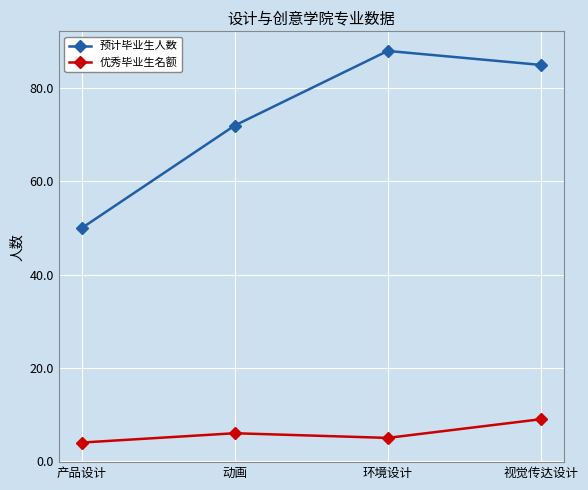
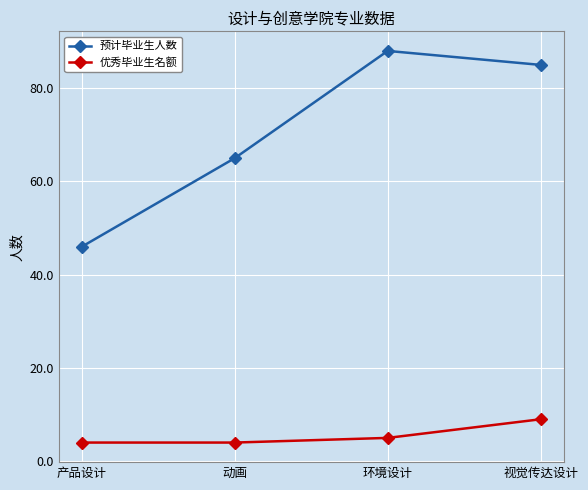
预计毕业生人数, 产品设计: 50 -> 46
预计毕业生人数, 动画: 72 -> 65
优秀毕业生名额, 动画: 6 -> 4
